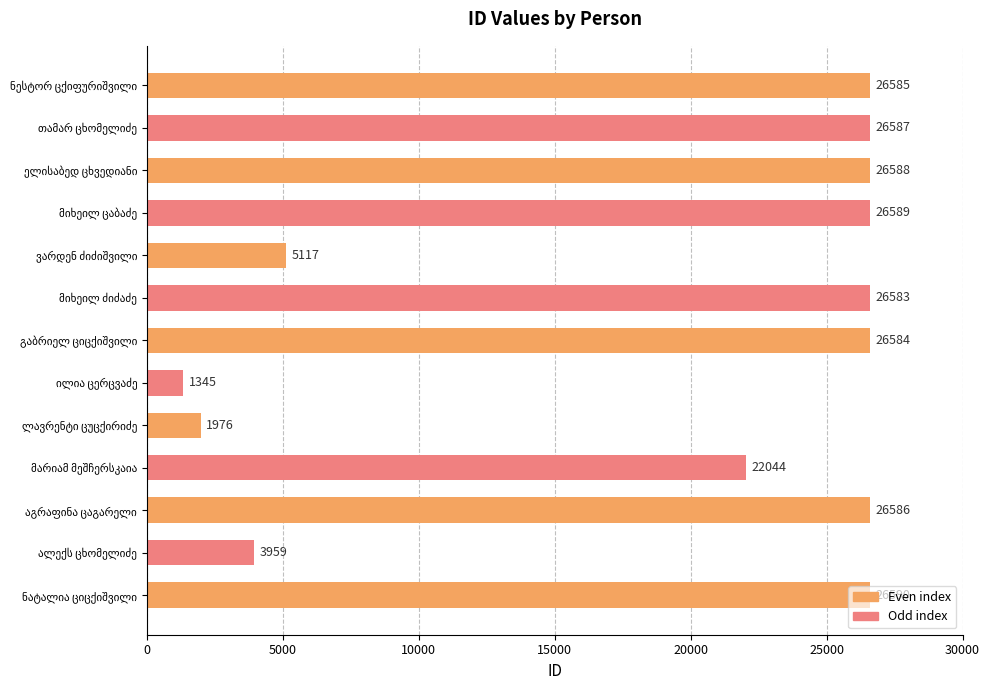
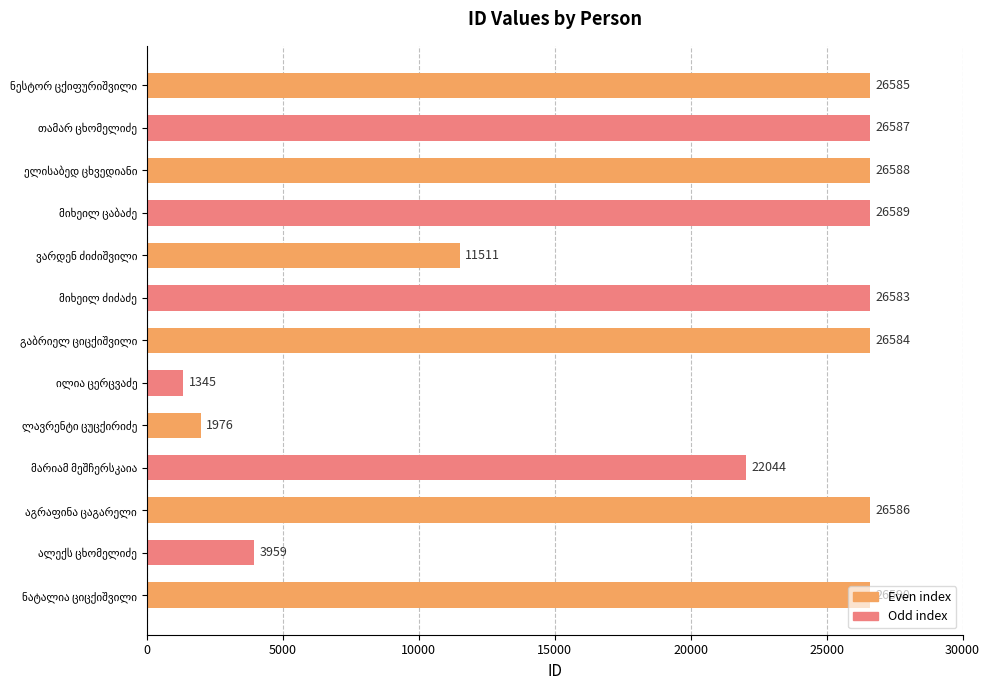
ვარდენ ძიძიშვილი: 5117 -> 11511
